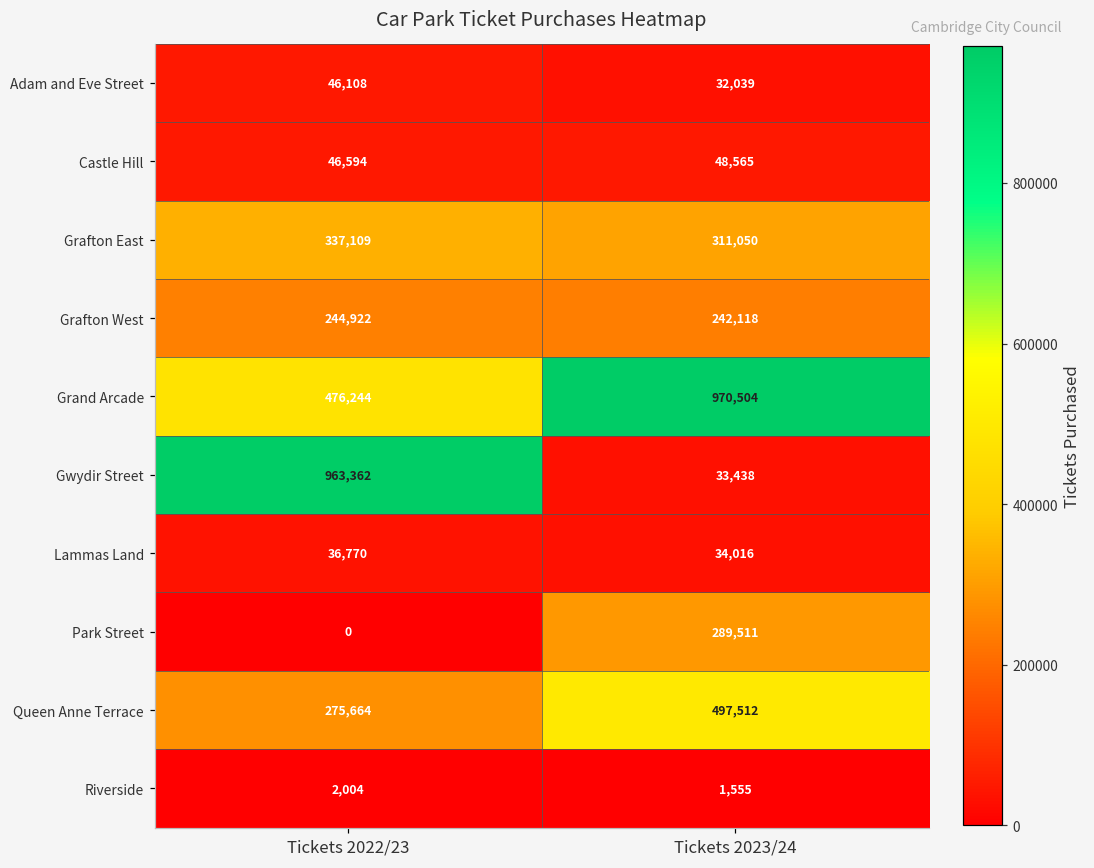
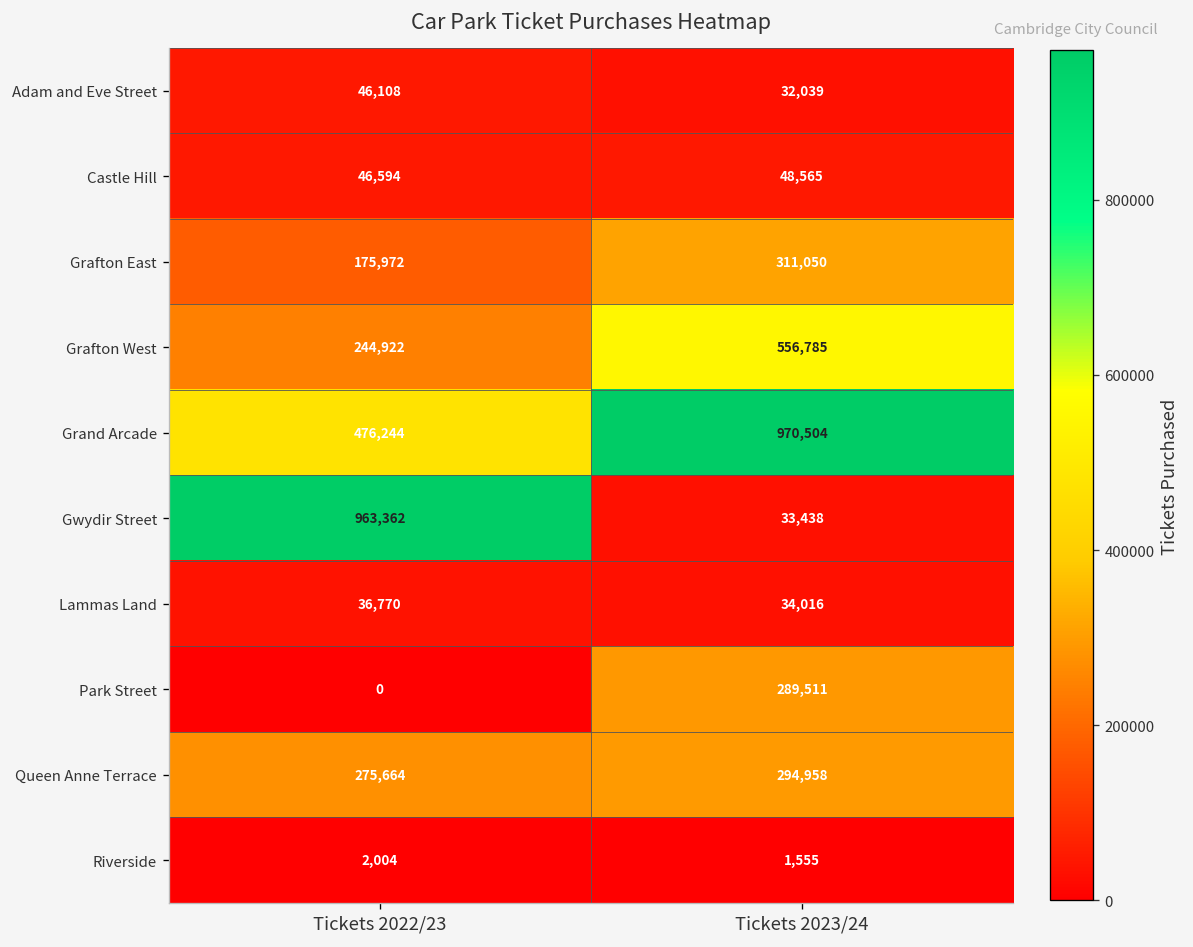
Grafton East, Tickets 2022/23: 337,109 -> 175,972
Grafton West, Tickets 2023/24: 242,118 -> 556,785
Queen Anne Terrace, Tickets 2023/24: 497,512 -> 294,958
